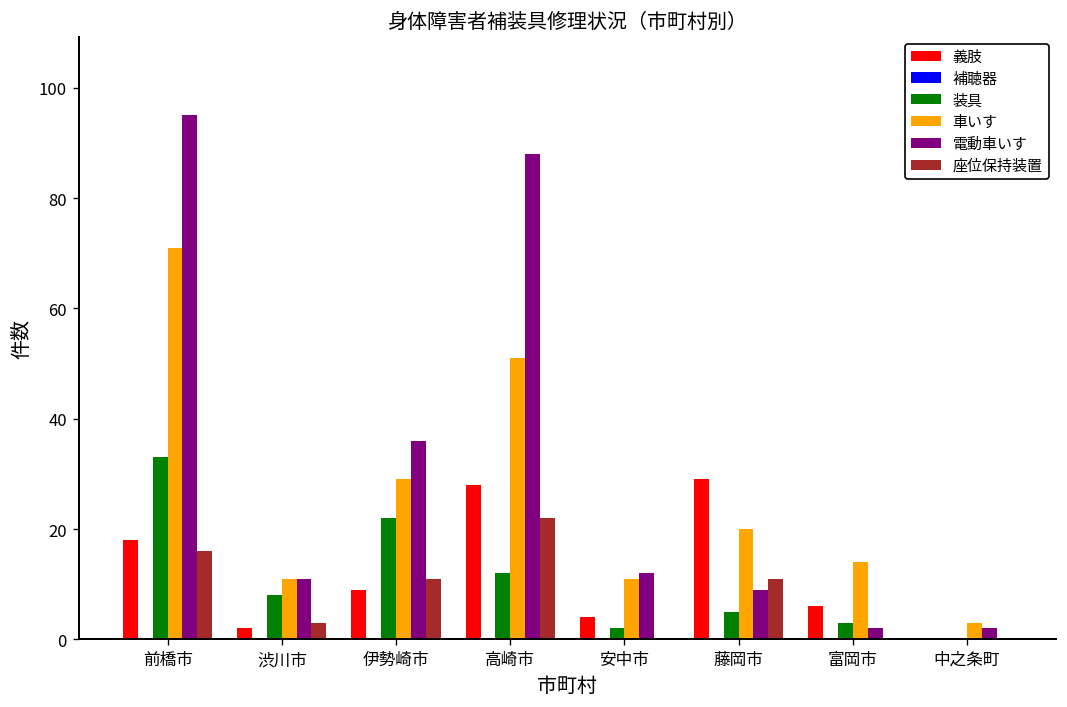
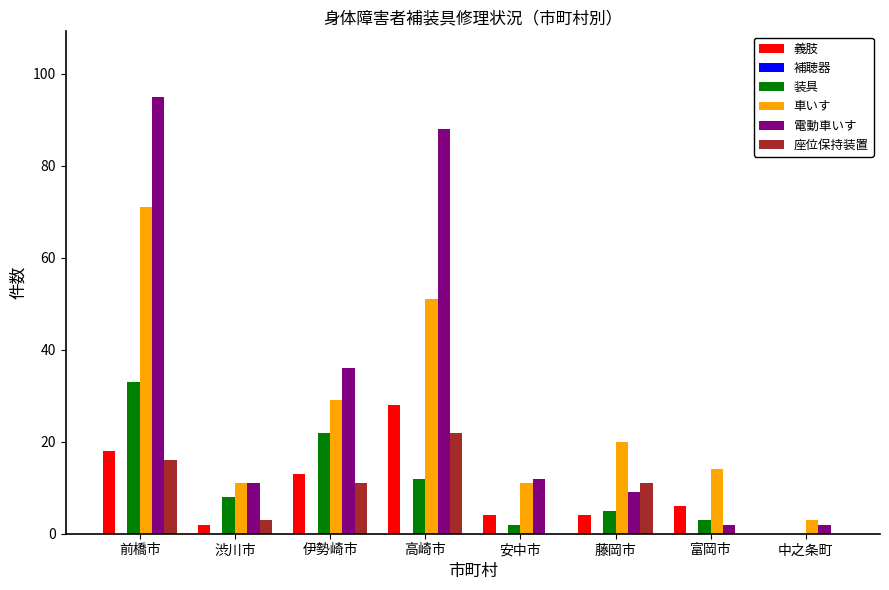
義肢, 伊勢崎市: 9 -> 13
義肢, 藤岡市: 29 -> 4
